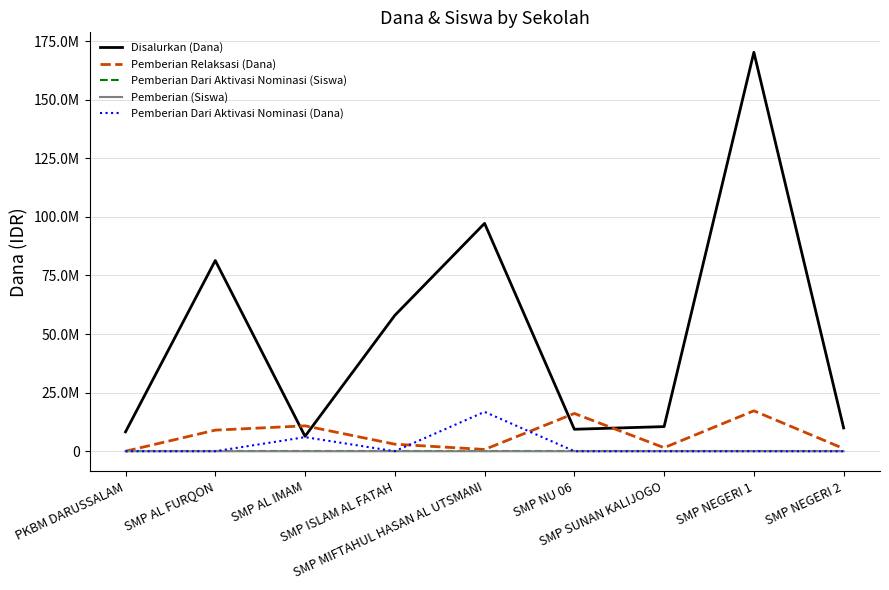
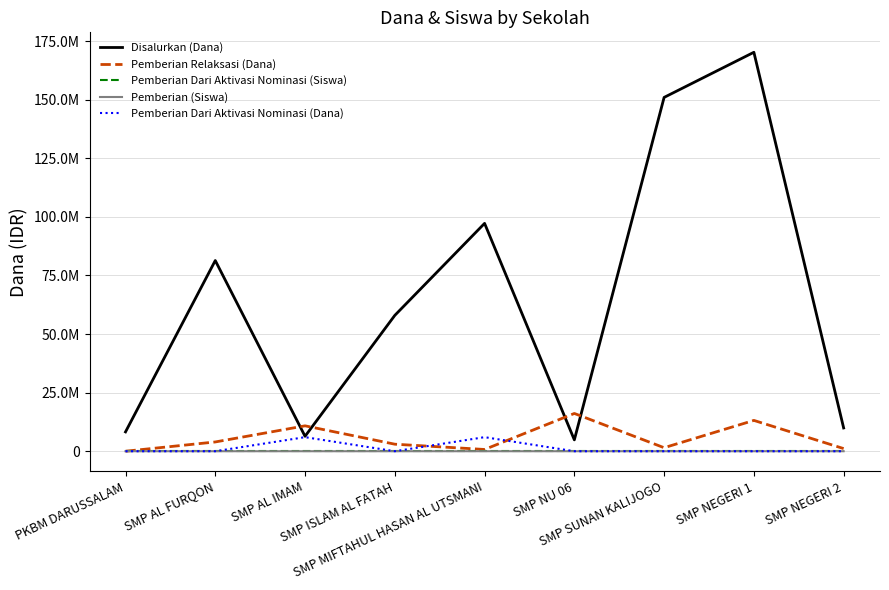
Pemberian Relaksasi (Dana), SMP AL FURQON: 9000000 -> 4000000
Pemberian Dari Aktivasi Nominasi (Dana), SMP MIFTAHUL HASAN AL UTSMANI: 17000000 -> 6000000
Disalurkan (Dana), SMP NU 06: 9000000 -> 5000000
Disalurkan (Dana), SMP SUNAN KALIJOGO: 11000000 -> 151000000
Pemberian Relaksasi (Dana), SMP NEGERI 1: 17000000 -> 13000000
